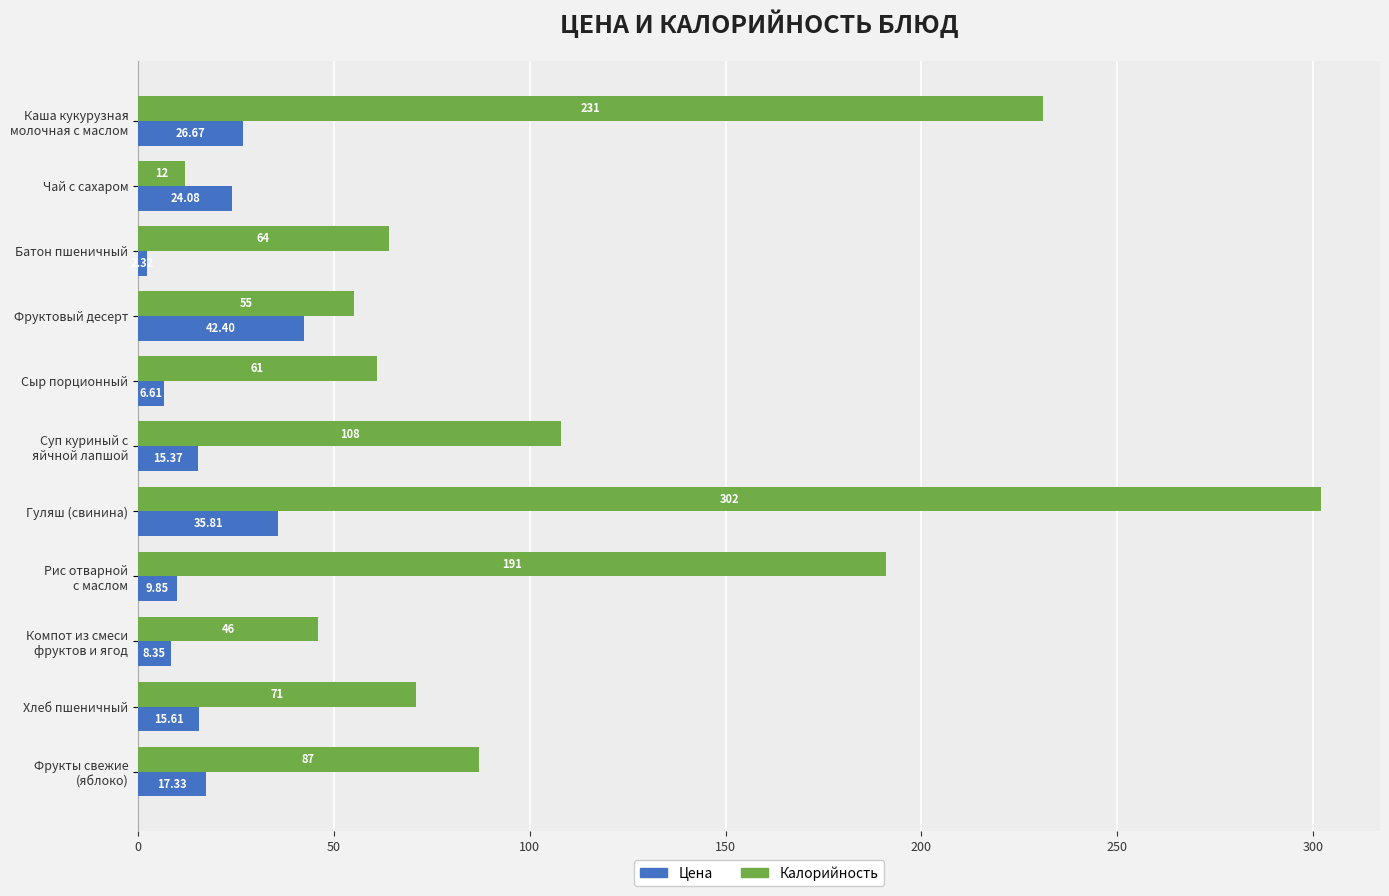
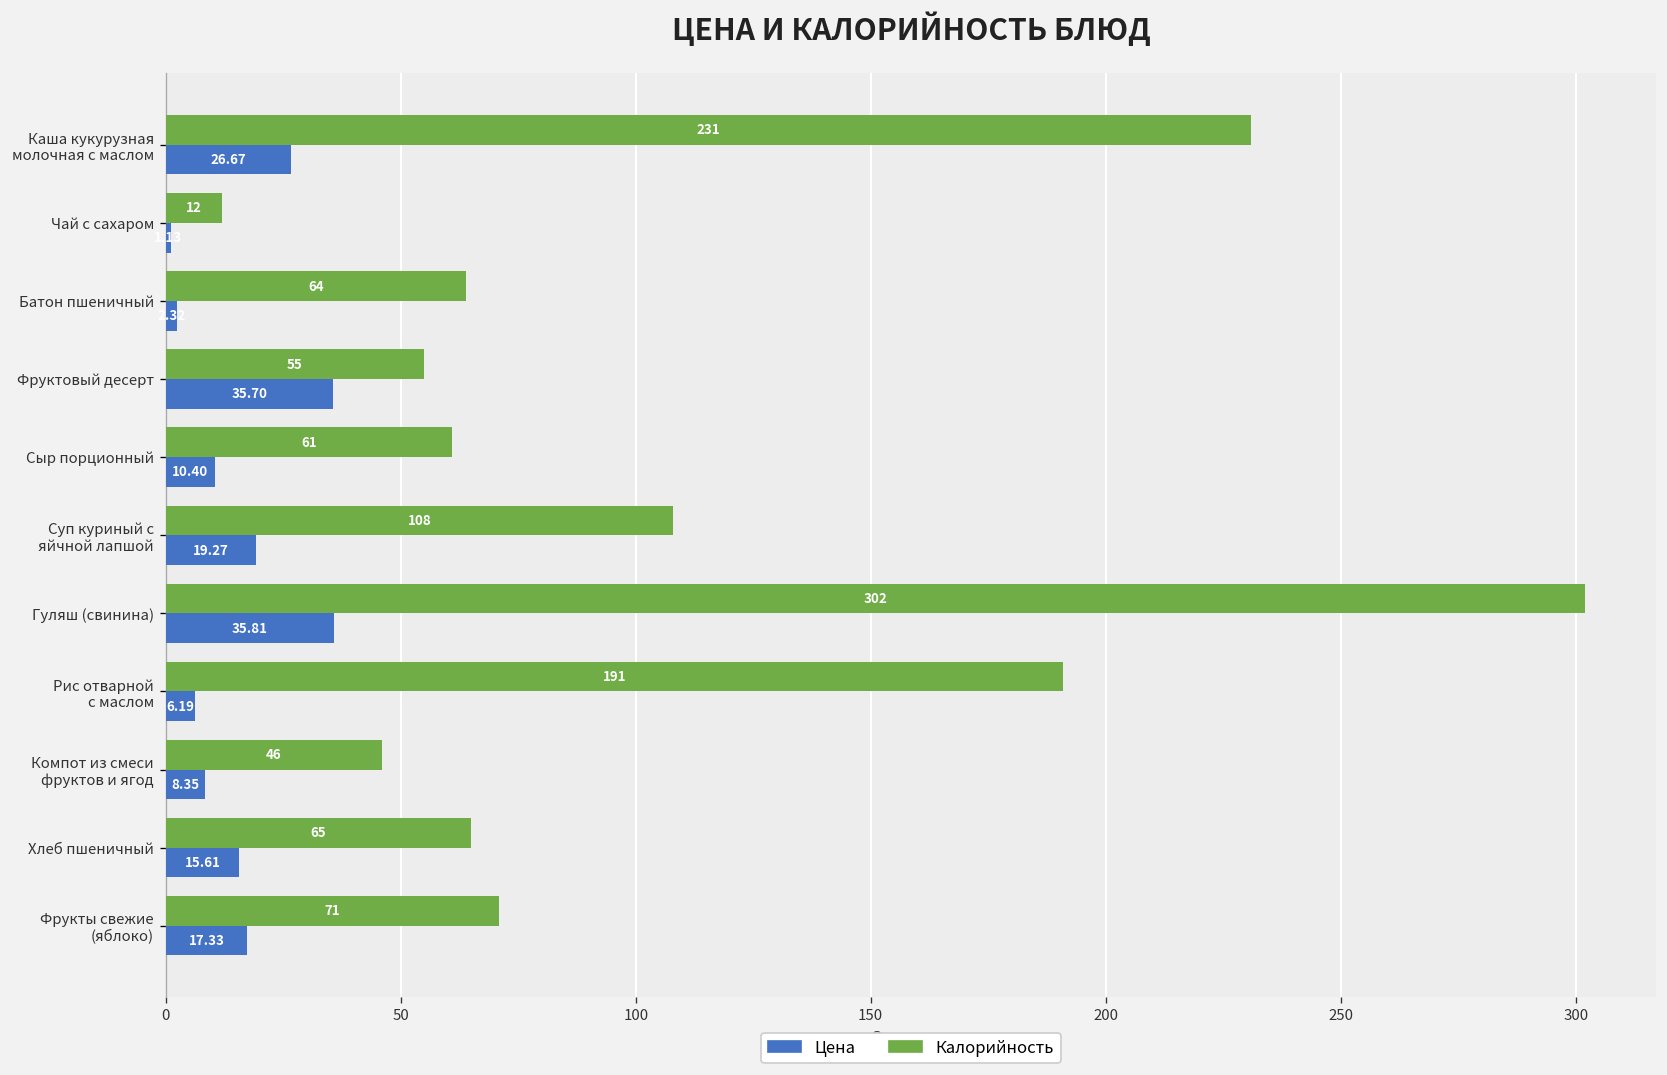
Цена, Чай с сахаром: 24 -> 1
Цена, Фруктовый десерт: 42.40 -> 35.70
Цена, Сыр порционный: 6.61 -> 10.40
Цена, Суп куриный с яйчной лапшой: 15.37 -> 19.27
Цена, Рис отварной с маслом: 9.85 -> 6.19
Калорийность, Хлеб пшеничный: 71 -> 65
Калорийность, Фрукты свежие (яблоко): 87 -> 71
